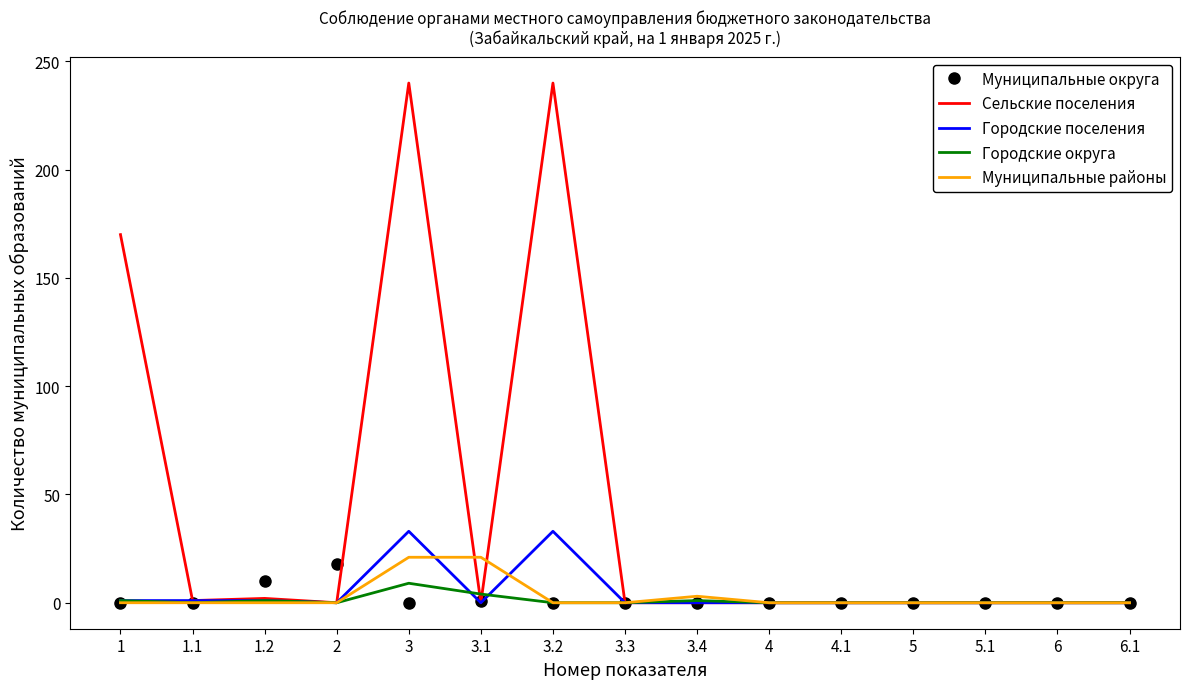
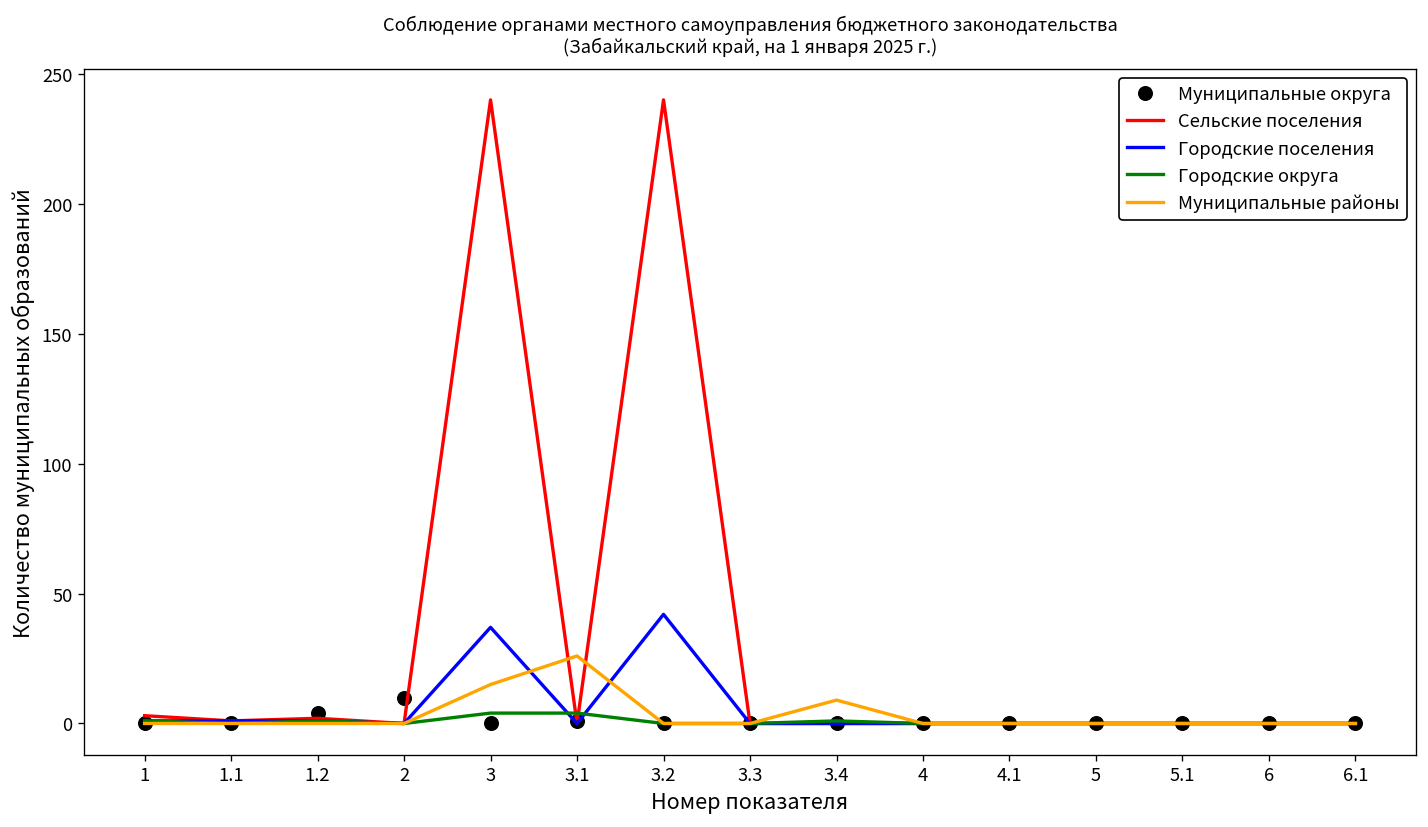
Сельские поселения, 1: 170 -> 3
Муниципальные округа, 1.2: 10 -> 4
Муниципальные округа, 2: 18 -> 10
Городские поселения, 3: 33 -> 37
Городские округа, 3: 9 -> 4
Муниципальные районы, 3: 21 -> 15
Муниципальные районы, 3.1: 21 -> 26
Городские поселения, 3.2: 33 -> 42
Муниципальные районы, 3.4: 3 -> 9
